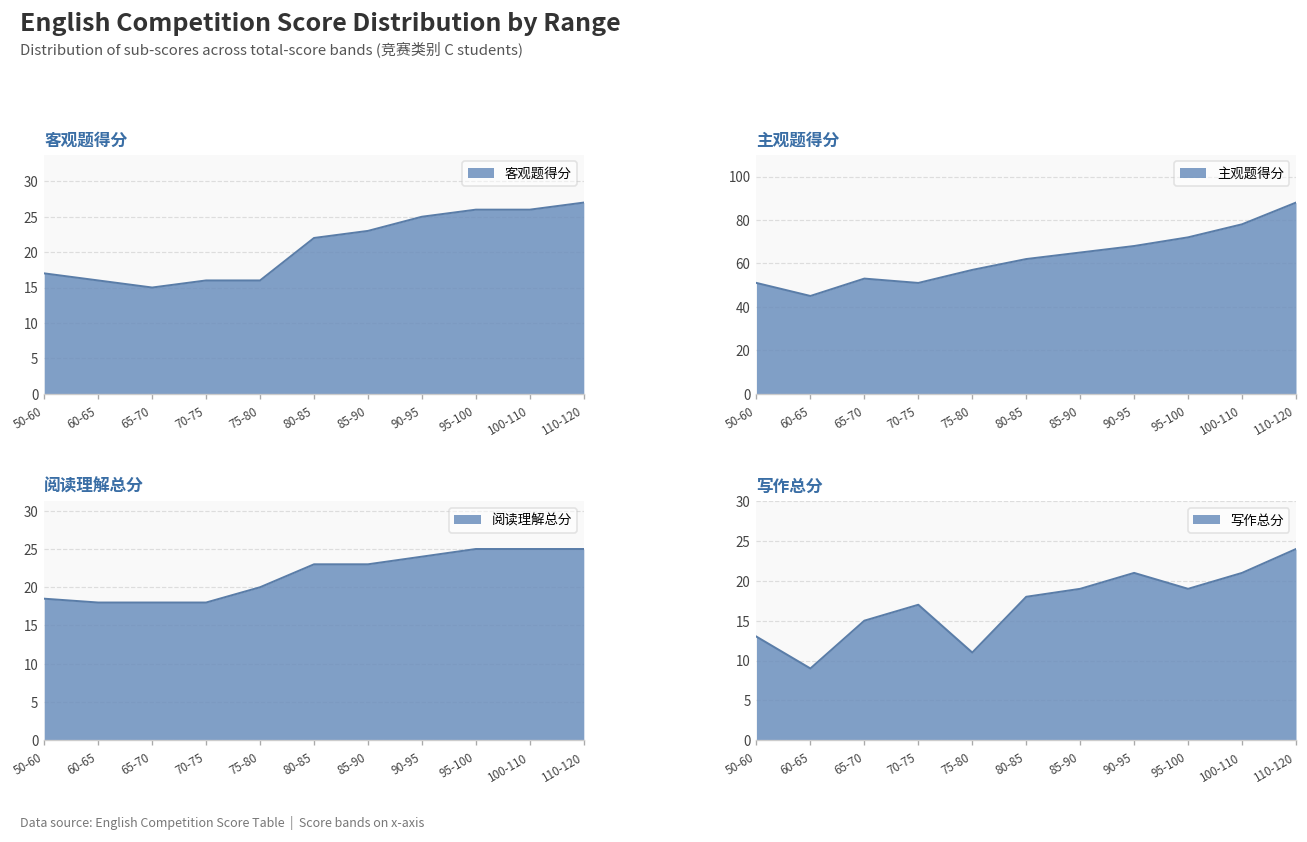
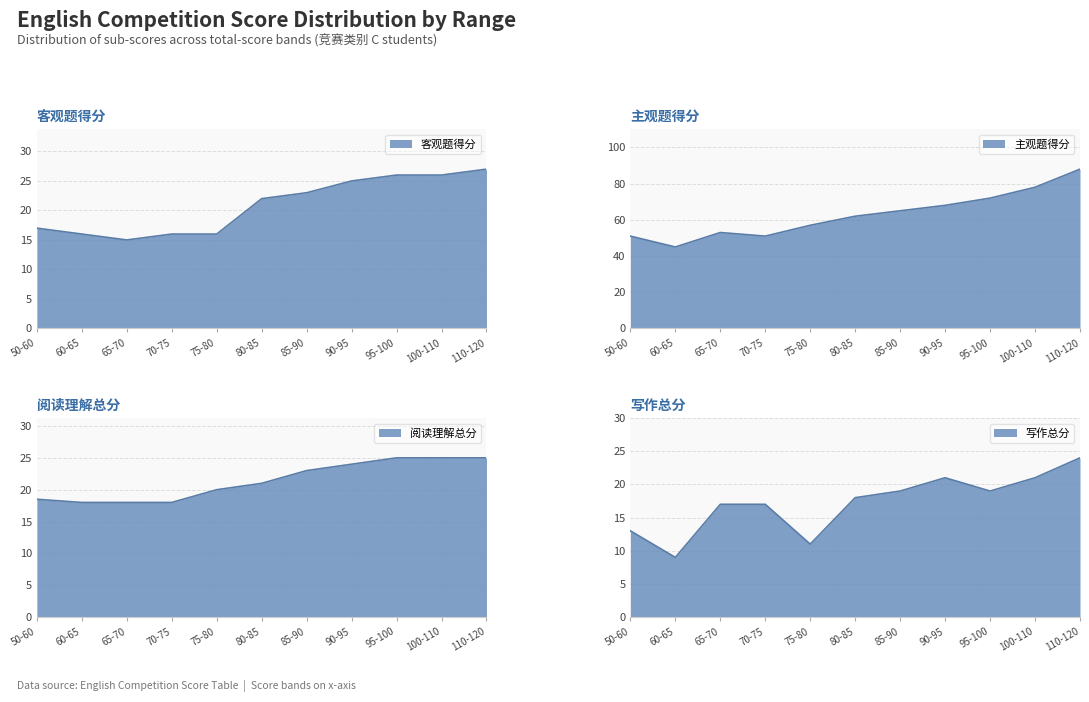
阅读理解总分, 80-85: 23 -> 21
写作总分, 65-70: 15 -> 17
